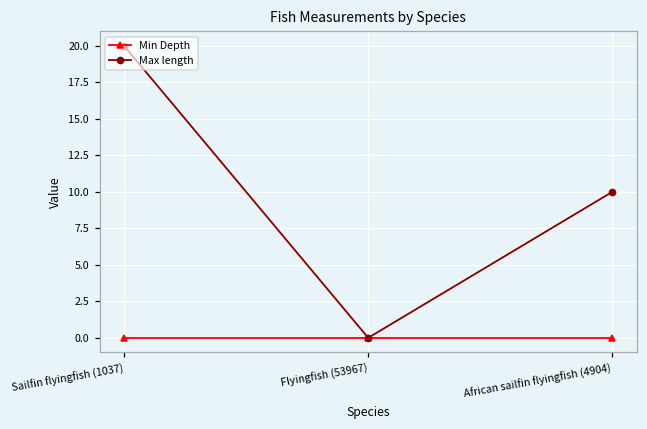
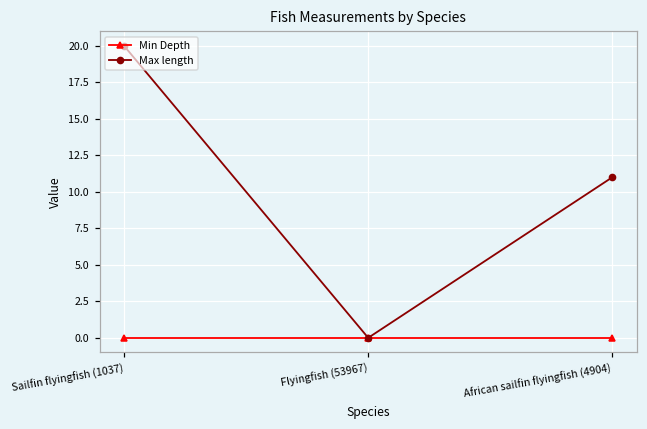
Max length, African sailfin flyingfish (4904): 10 -> 11
